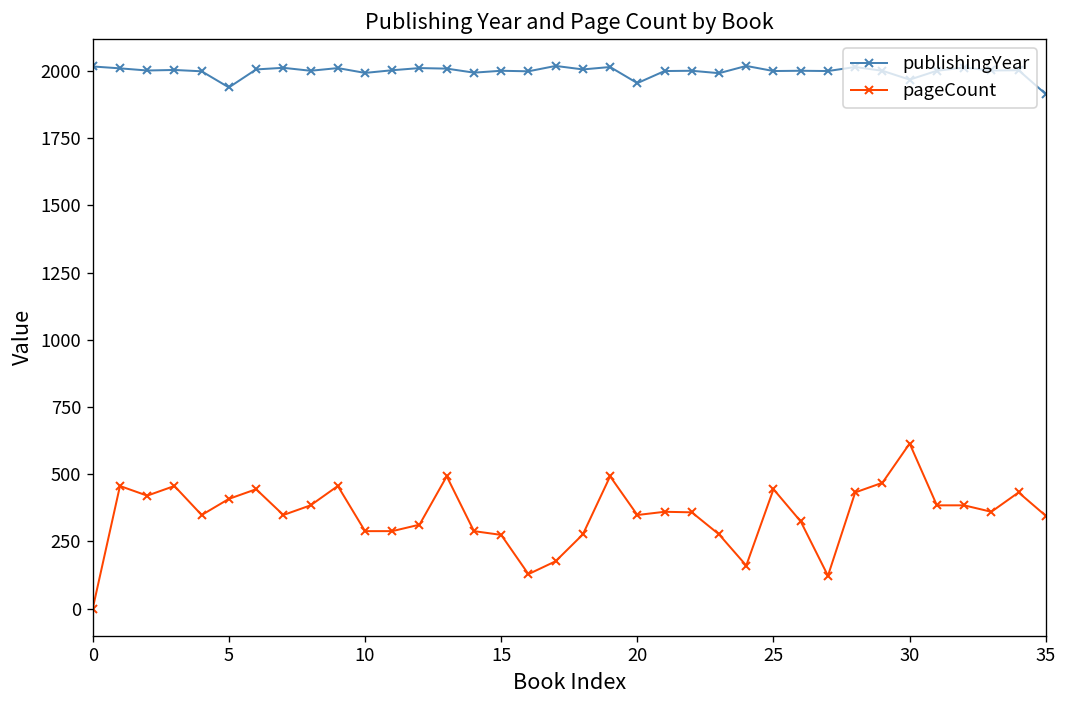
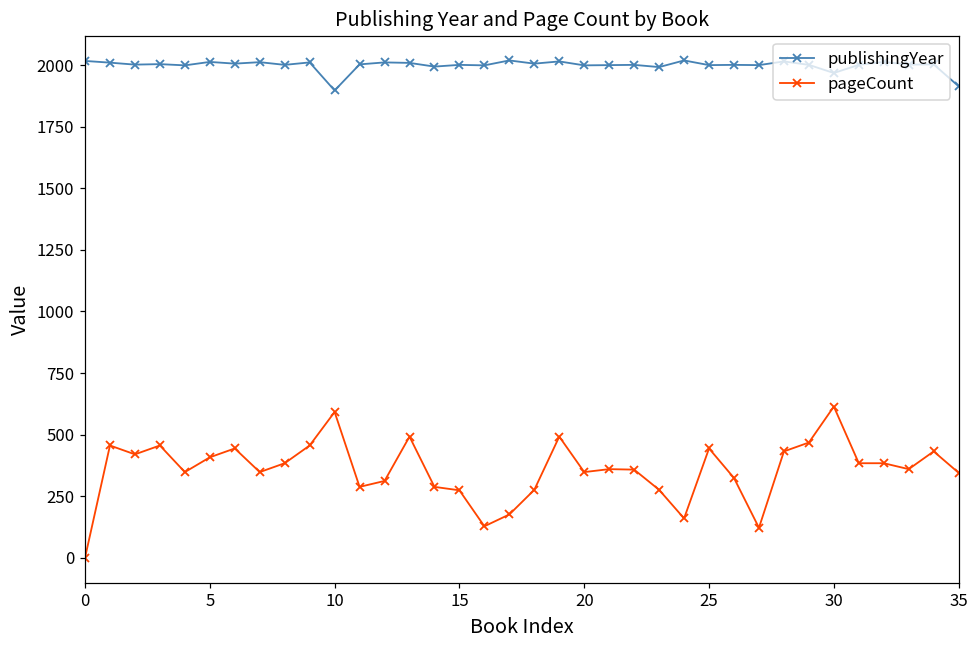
publishingYear, 5: 1940 -> 2010
publishingYear, 10: 1990 -> 1900
pageCount, 10: 290 -> 590
publishingYear, 20: 1960 -> 2000
